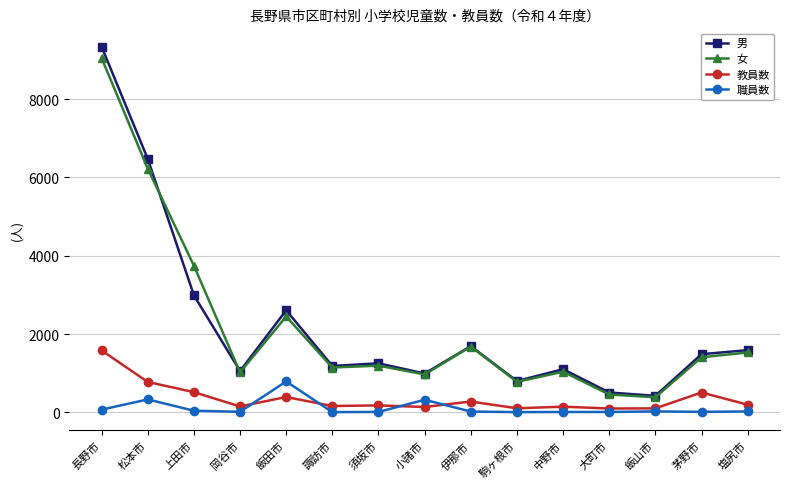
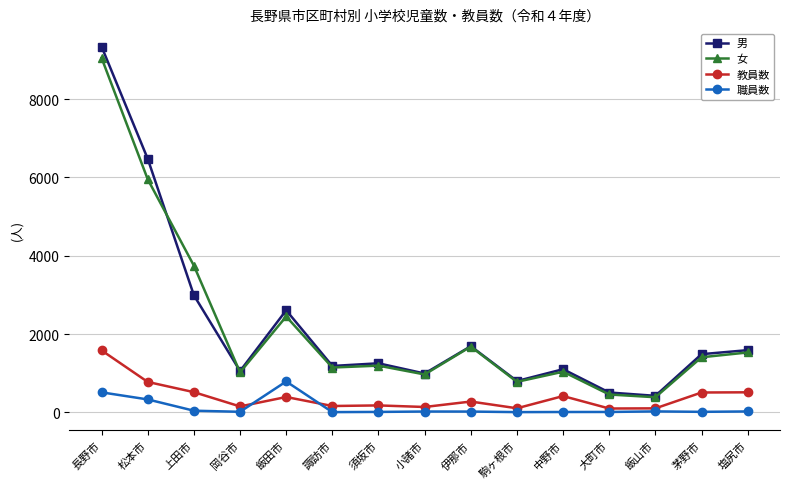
職員数, 長野市: 100 -> 500
女, 松本市: 6200 -> 6000
職員数, 小諸市: 300 -> 0
教員数, 中野市: 100 -> 400
教員数, 塩尻市: 200 -> 500
